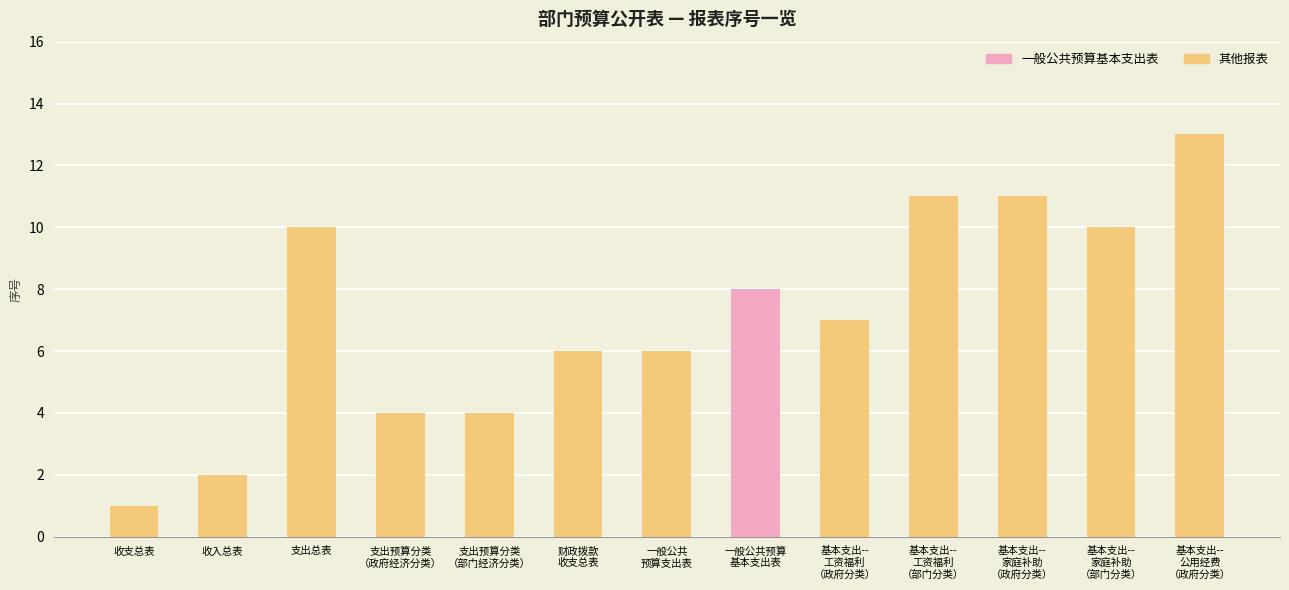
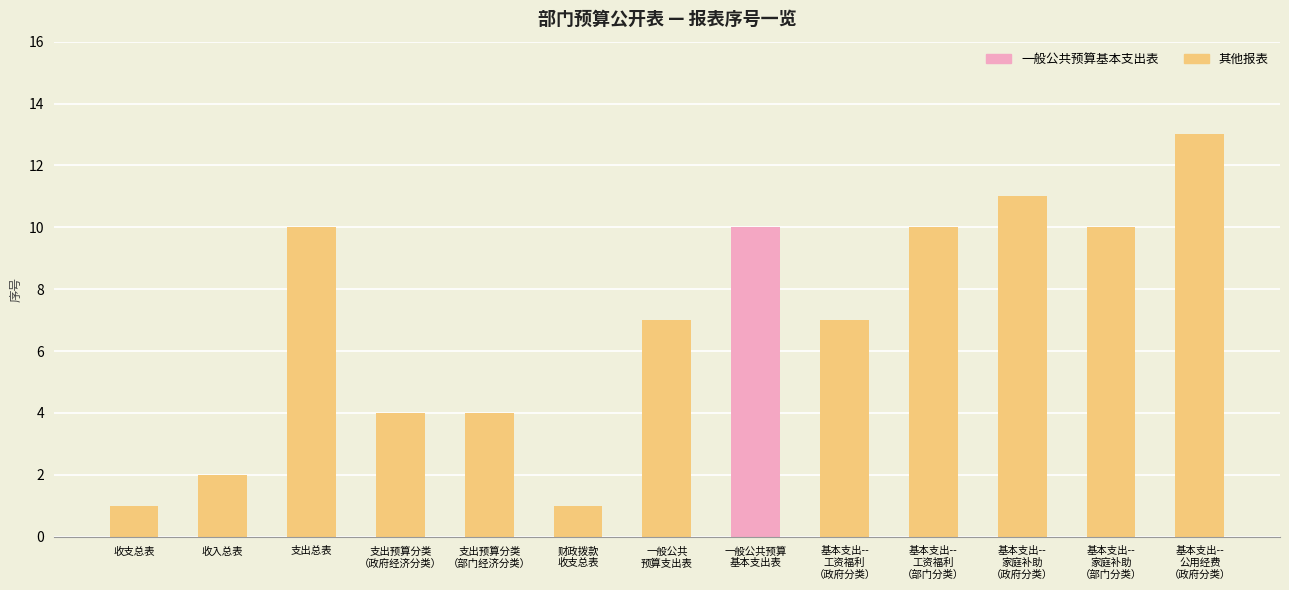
财政拨款 收支总表: 6 -> 1
一般公共 预算支出表: 6 -> 7
一般公共预算 基本支出表: 8 -> 10
基本支出-- 工资福利 （部门分类）: 11 -> 10
